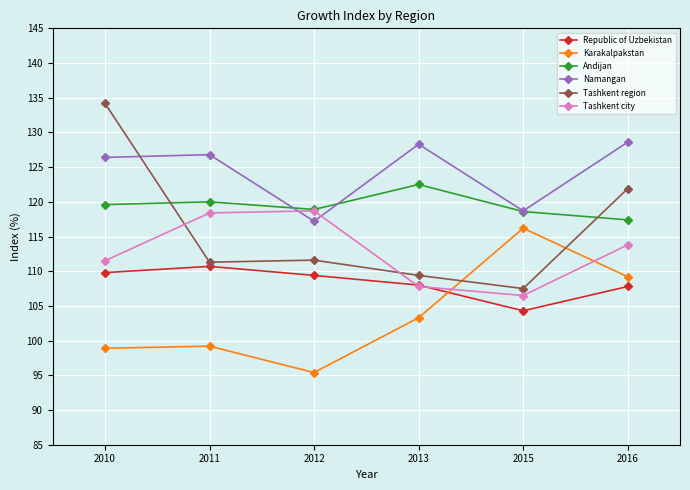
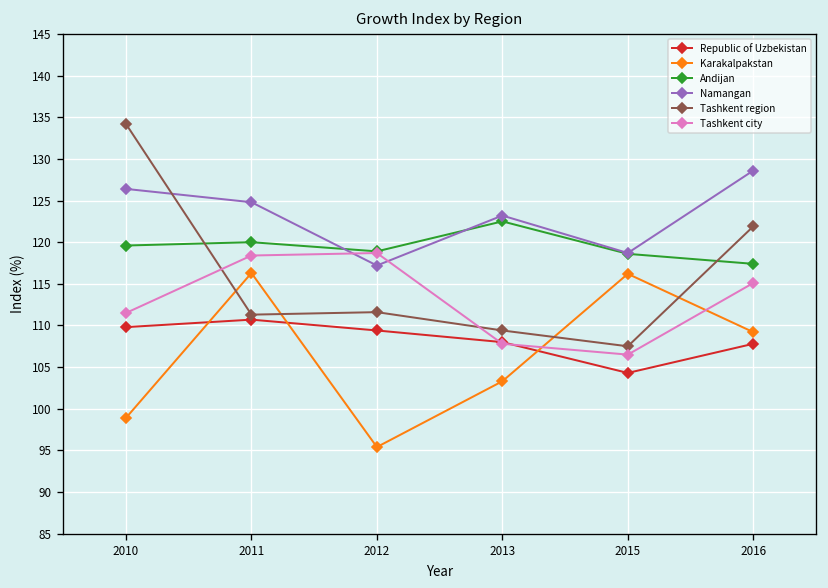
Karakalpakstan, 2011: 99 -> 116
Namangan, 2011: 127 -> 125
Namangan, 2013: 128 -> 123
Tashkent city, 2016: 114 -> 115
